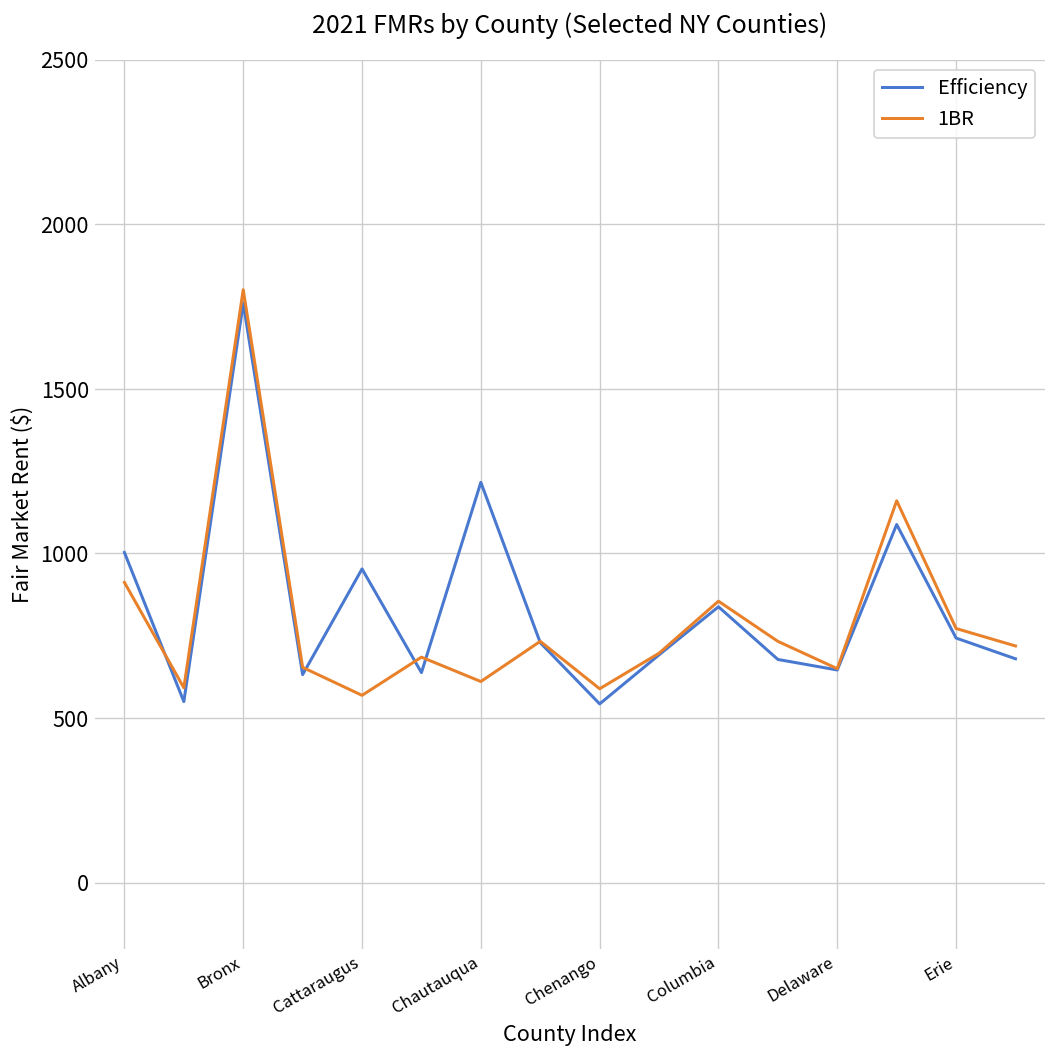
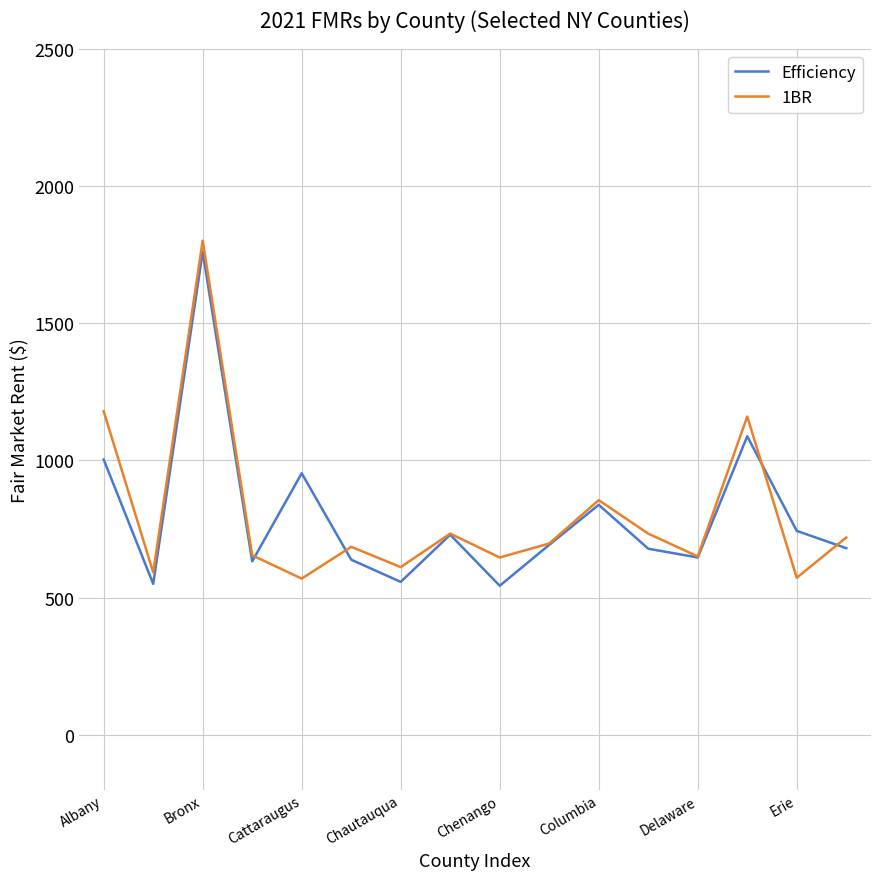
1BR, Albany: 910 -> 1180
Efficiency, Chautauqua: 1220 -> 560
1BR, Chenango: 590 -> 650
1BR, Erie: 770 -> 570
